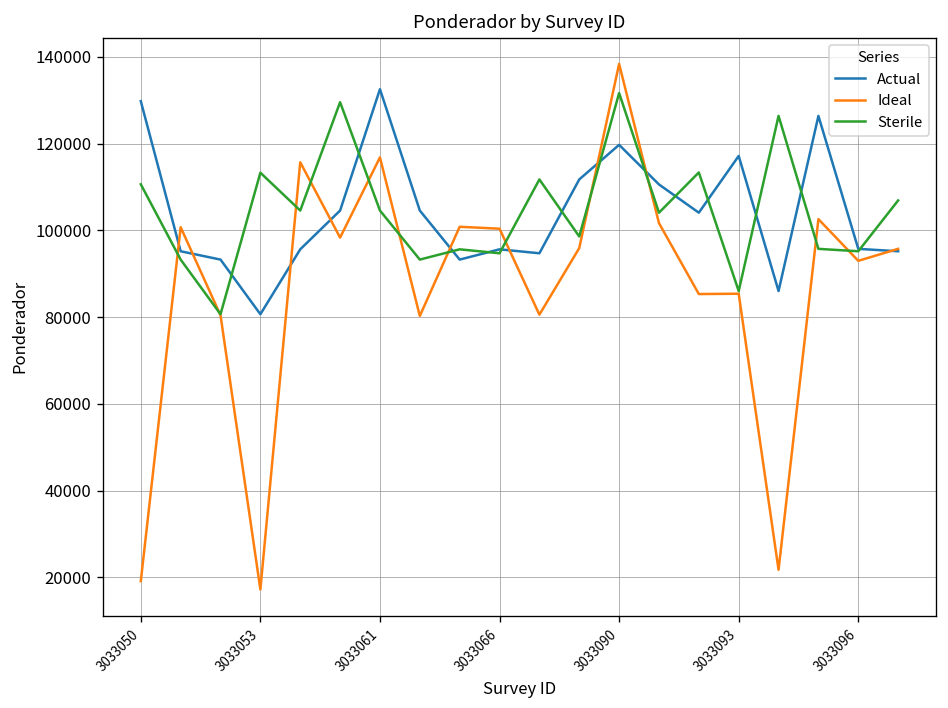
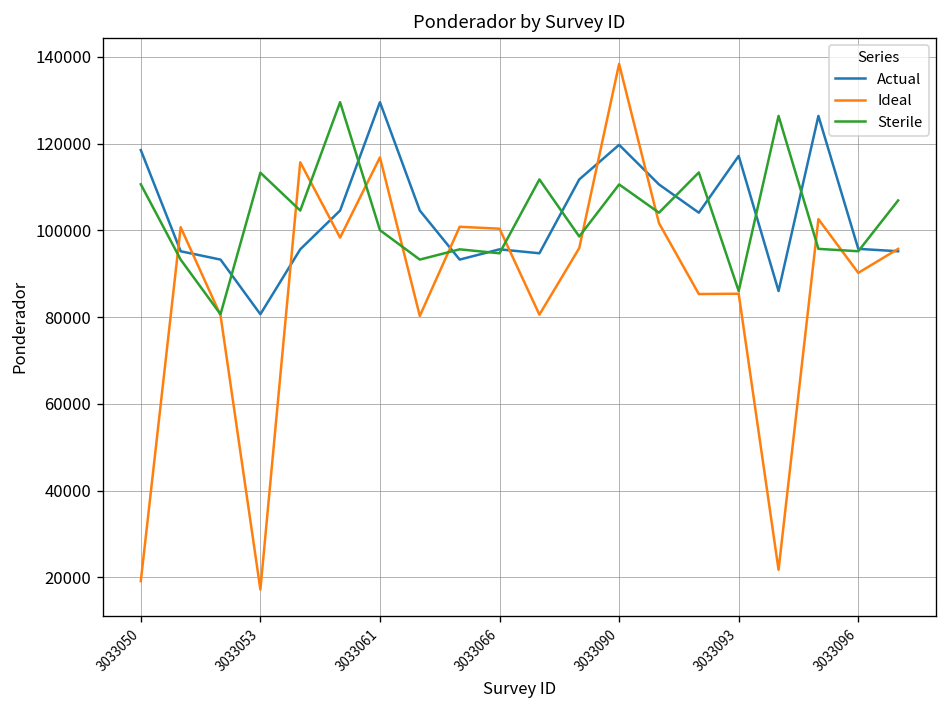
Actual, 3033050: 130000 -> 118000
Actual, 3033061: 133000 -> 130000
Sterile, 3033061: 105000 -> 100000
Sterile, 3033090: 132000 -> 111000
Ideal, 3033096: 93000 -> 90000
